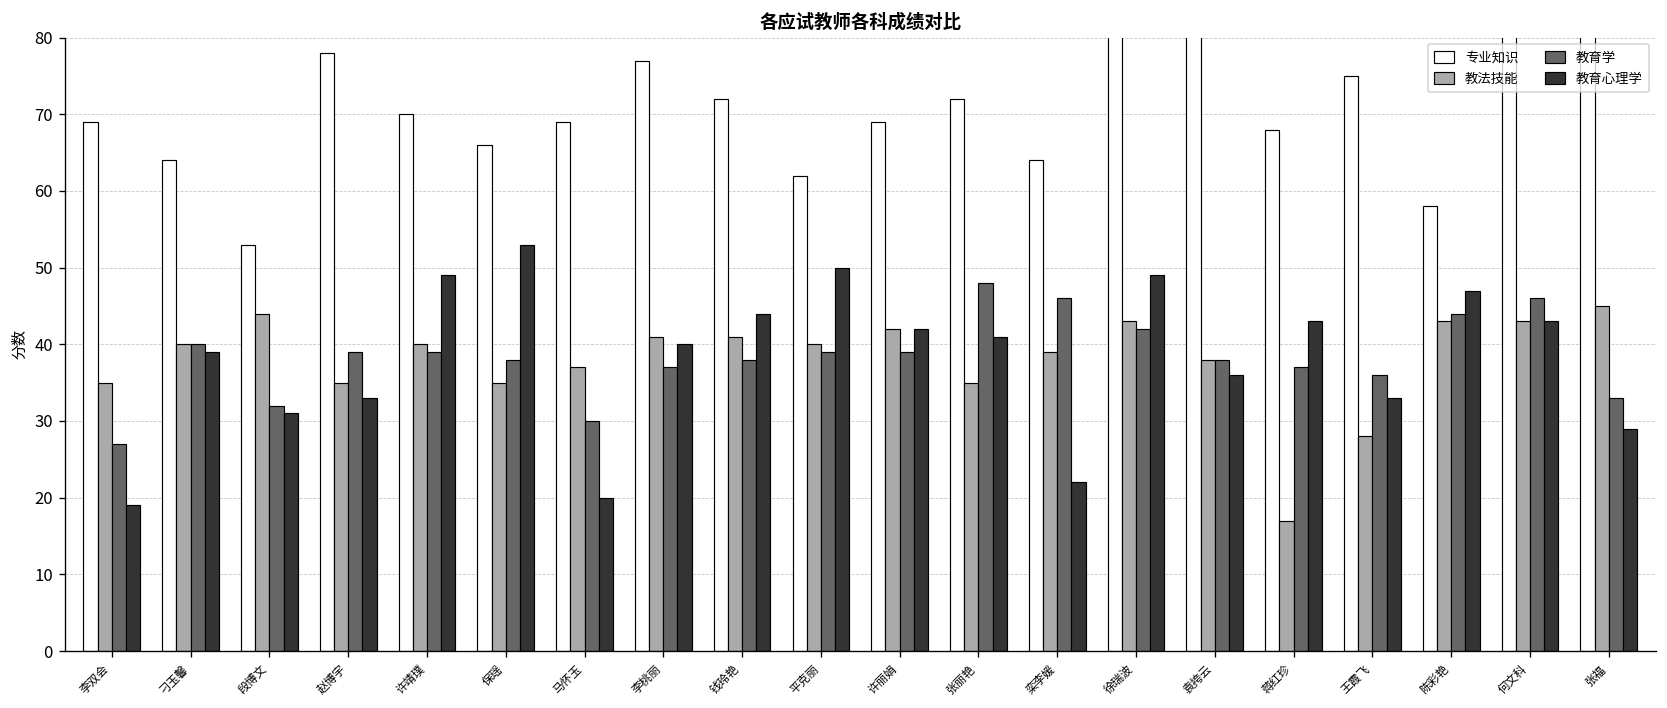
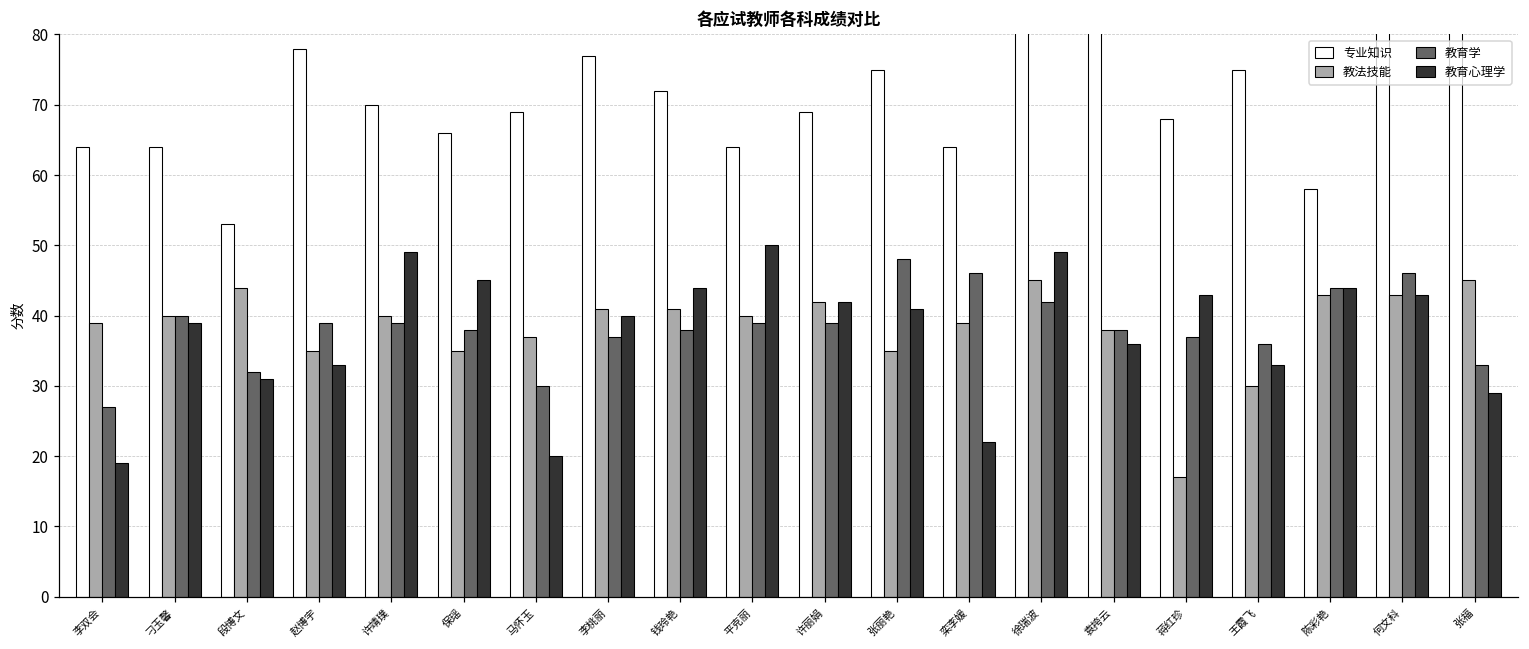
专业知识, 李双会: 69 -> 64
教法技能, 李双会: 35 -> 39
教育心理学, 保瑶: 53 -> 45
专业知识, 平克丽: 62 -> 64
专业知识, 张丽艳: 72 -> 75
教法技能, 徐瑞波: 43 -> 45
教法技能, 王霞飞: 28 -> 30
教育心理学, 陈彩艳: 47 -> 44
